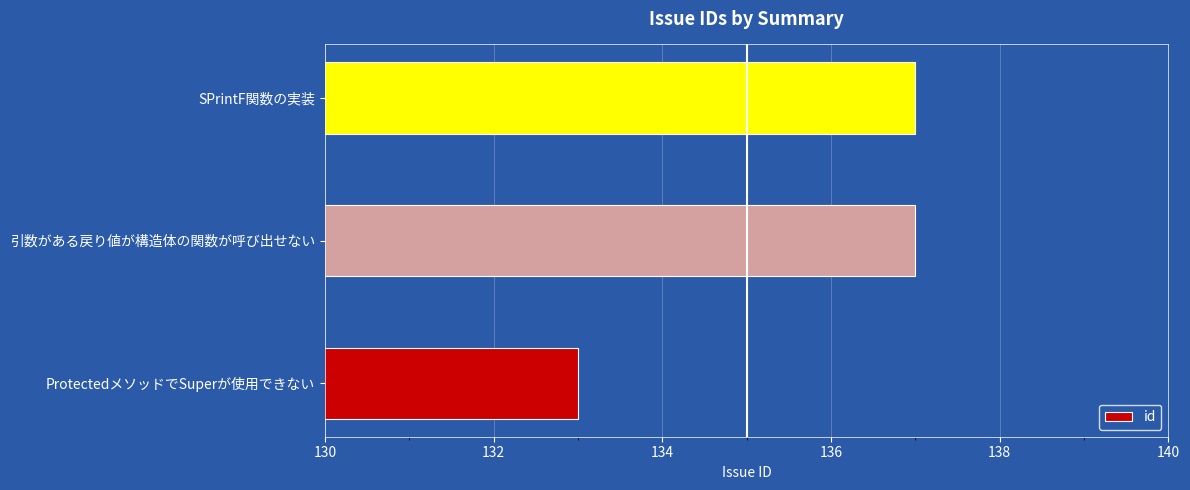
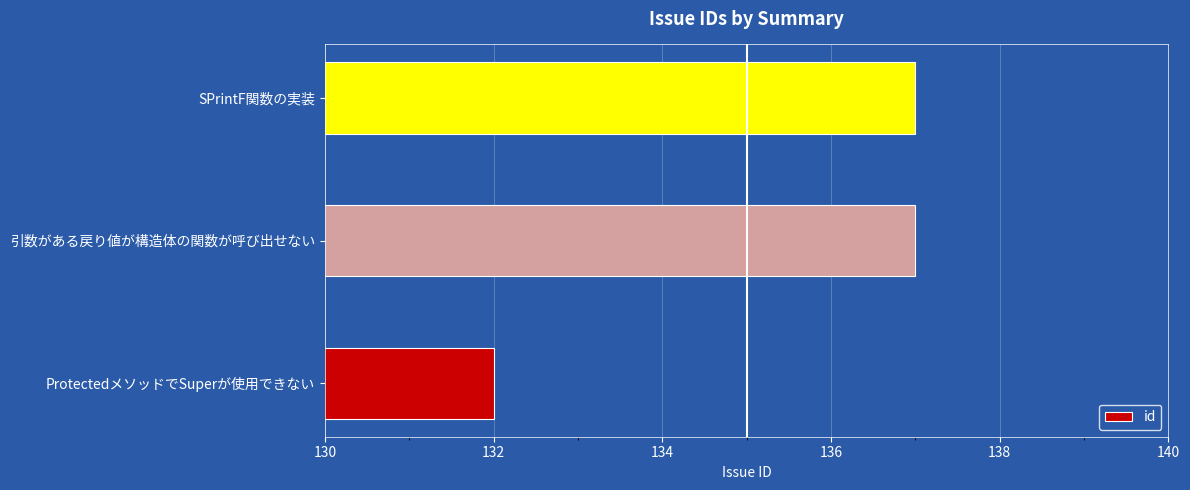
ProtectedメソッドでSuperが使用できない: 133 -> 132
